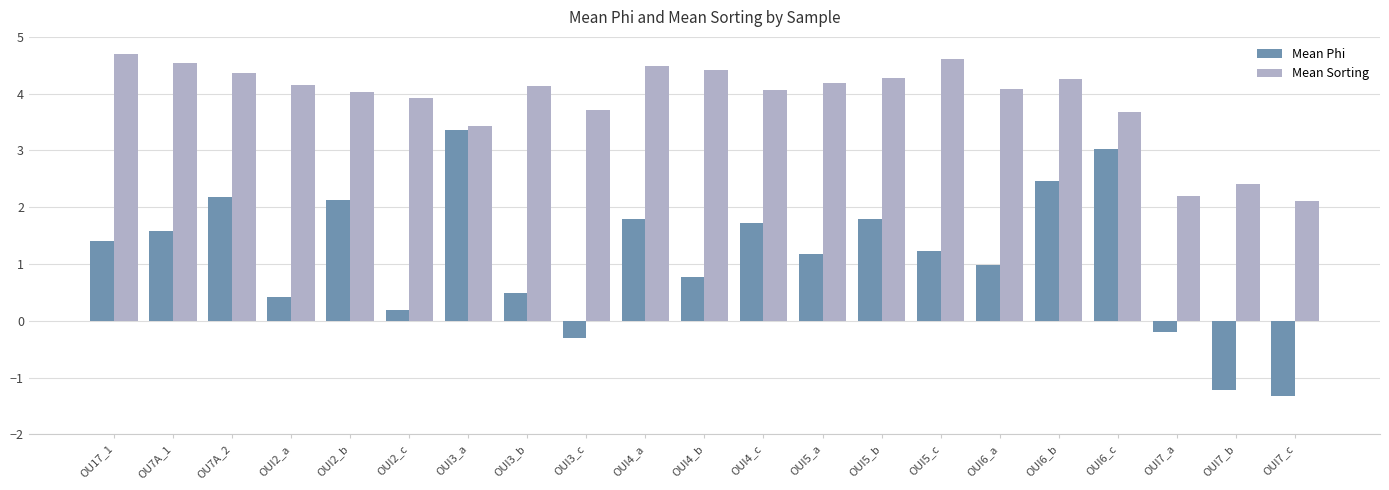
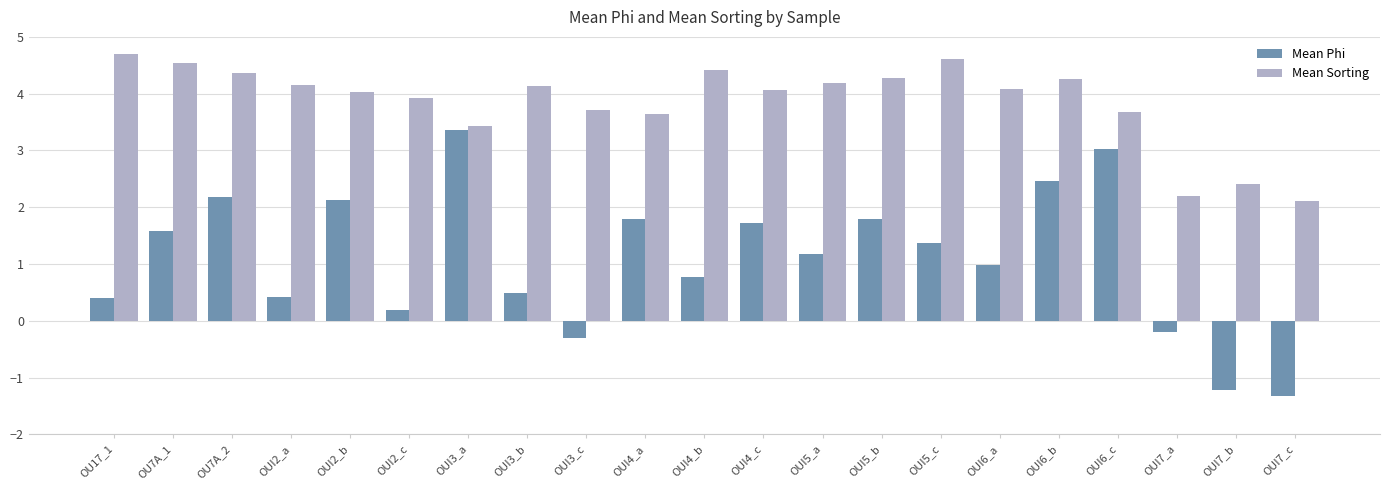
Mean Phi, OU17_1: 1.4 -> 0.4
Mean Sorting, OUI4_a: 4.5 -> 3.6
Mean Phi, OUI5_c: 1.2 -> 1.4
